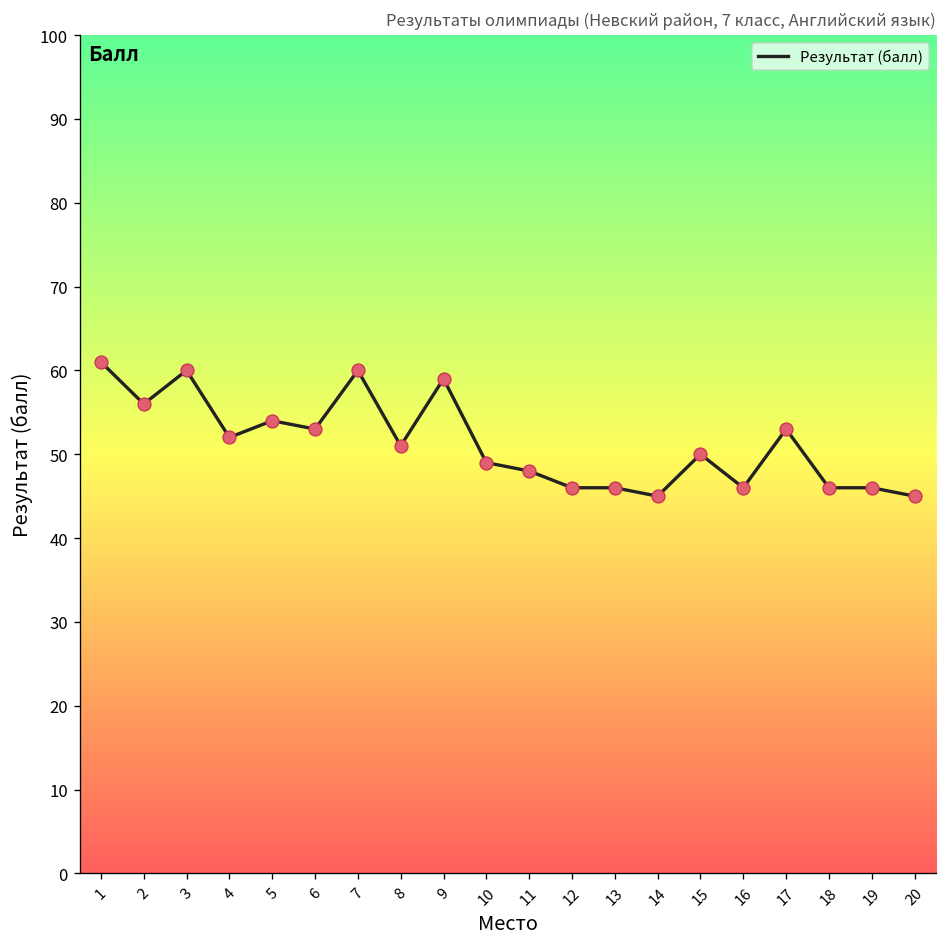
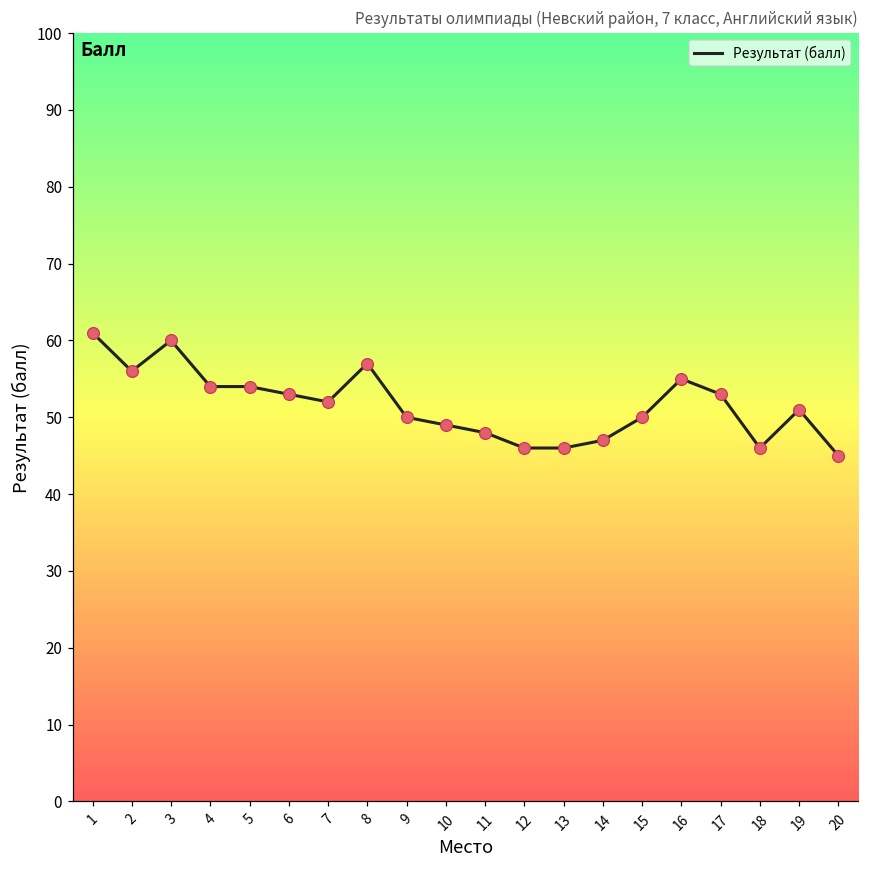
4: 52 -> 54
7: 60 -> 52
8: 51 -> 57
9: 59 -> 50
14: 45 -> 47
16: 46 -> 55
19: 46 -> 51
